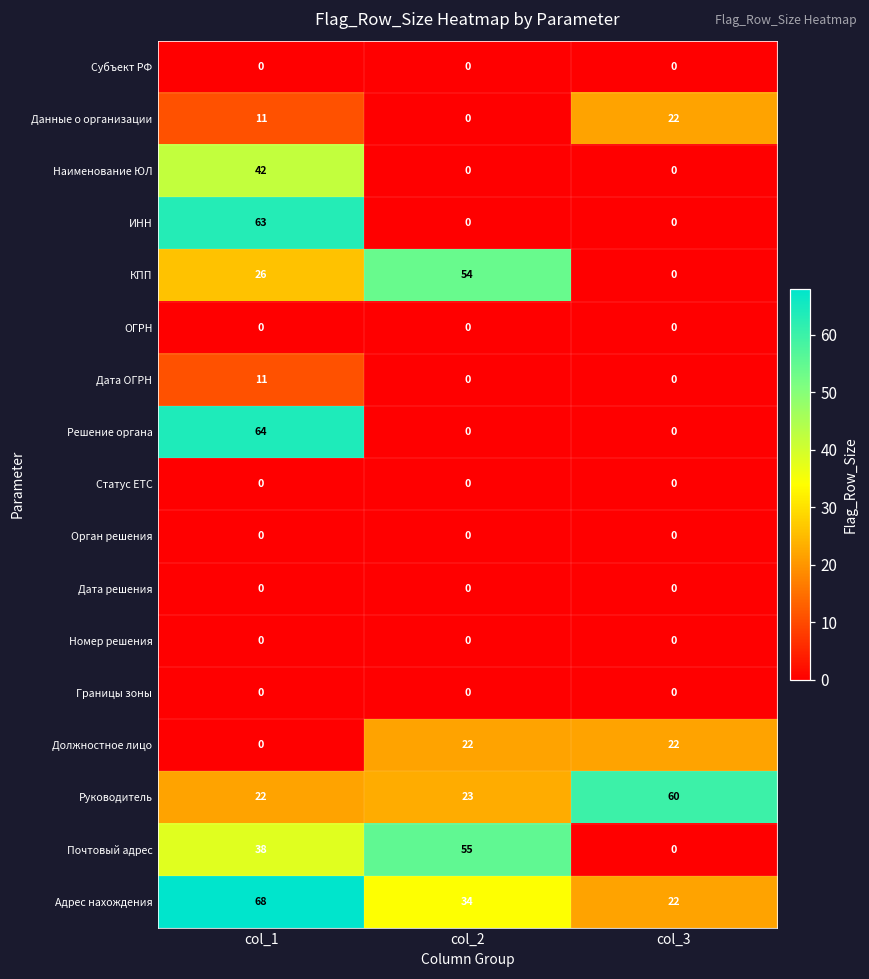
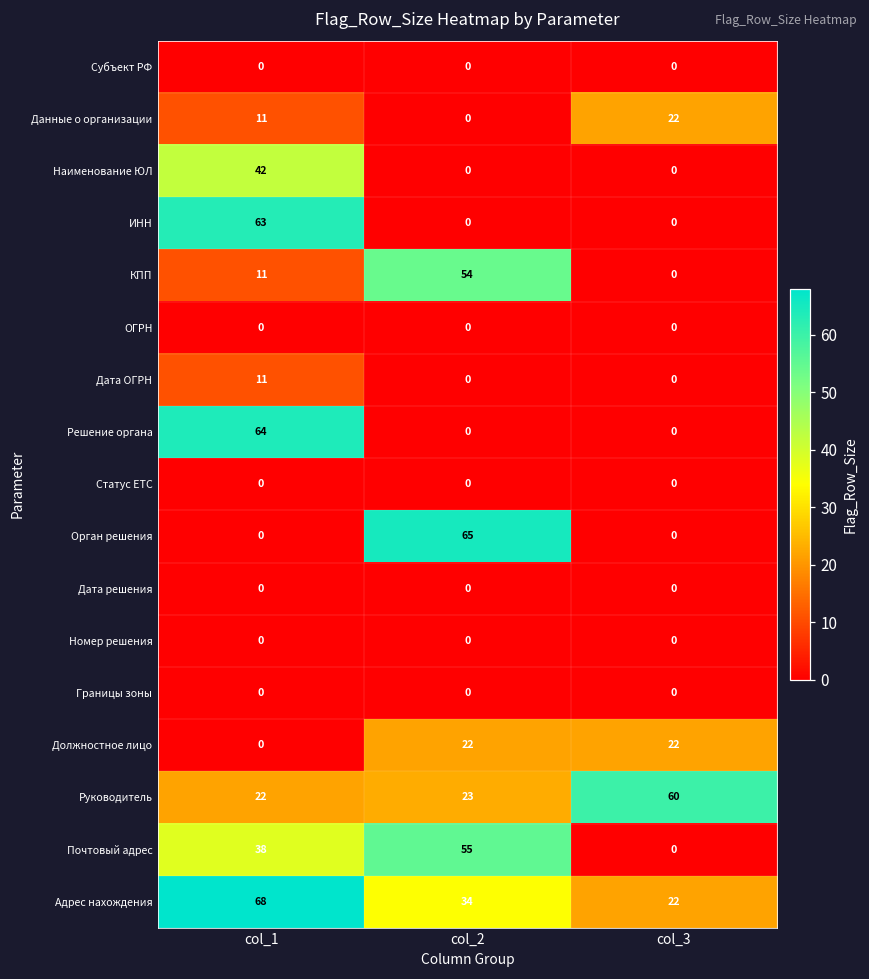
КПП, col_1: 26 -> 11
Орган решения, col_2: 0 -> 65
